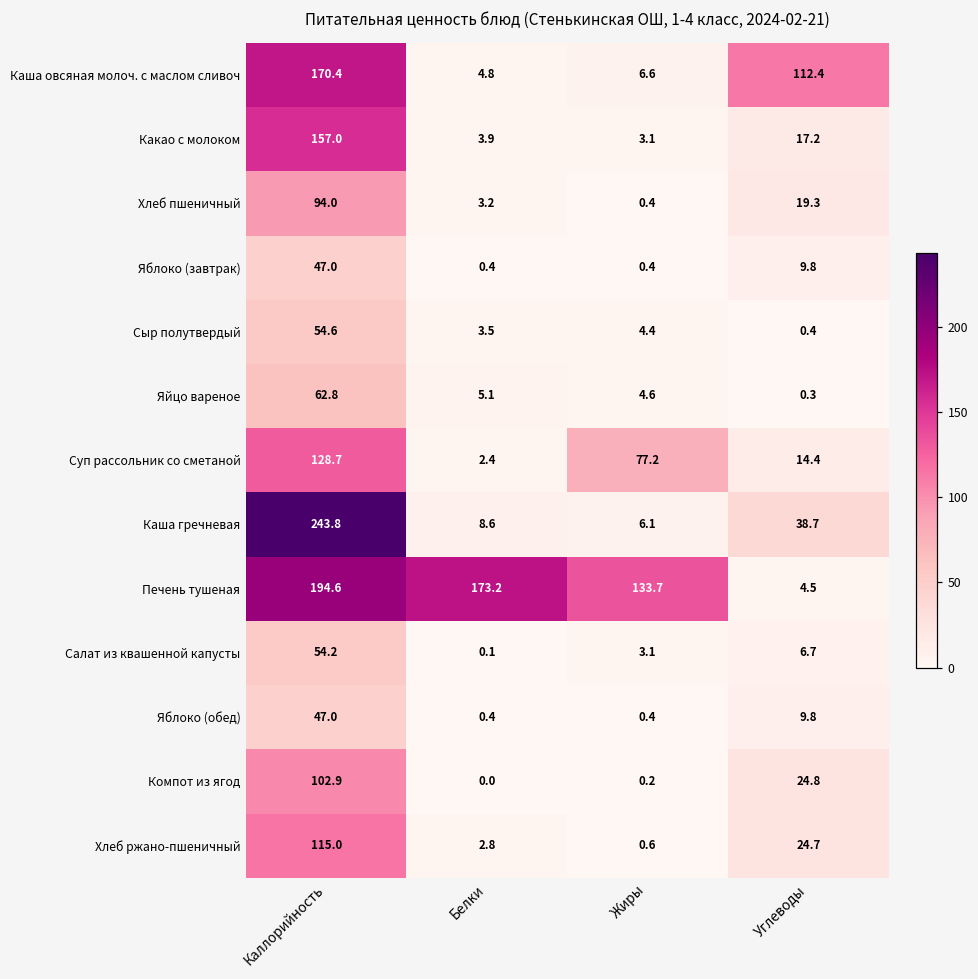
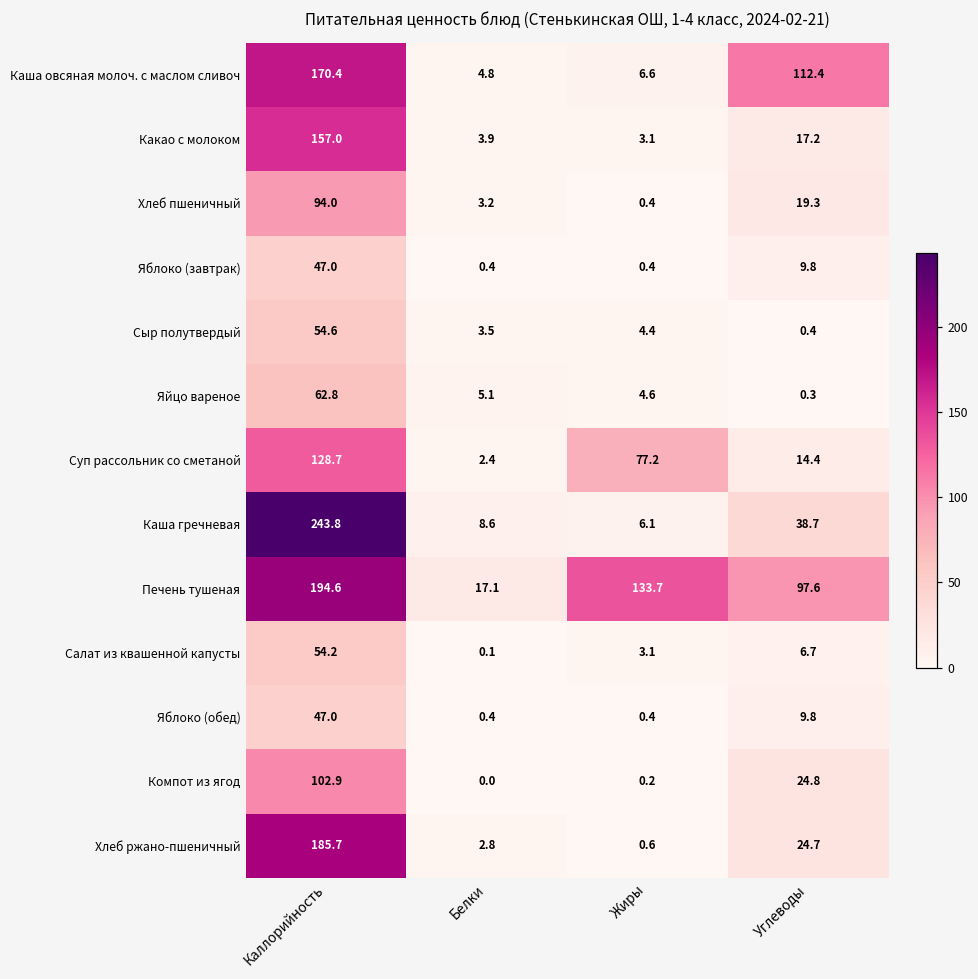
Печень тушеная, Белки: 173.2 -> 17.1
Печень тушеная, Углеводы: 4.5 -> 97.6
Хлеб ржано-пшеничный, Каллорийность: 115.0 -> 185.7
